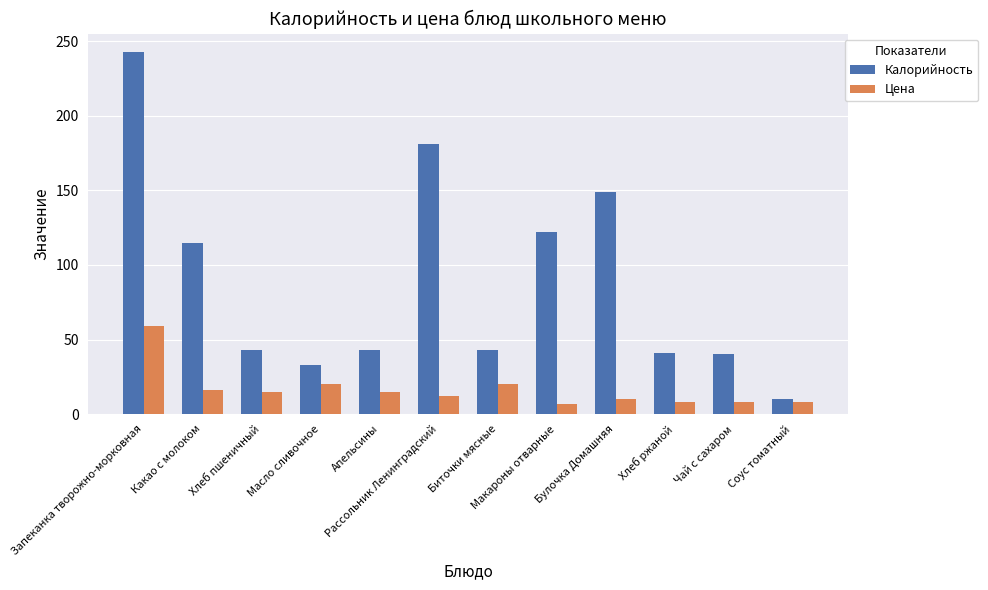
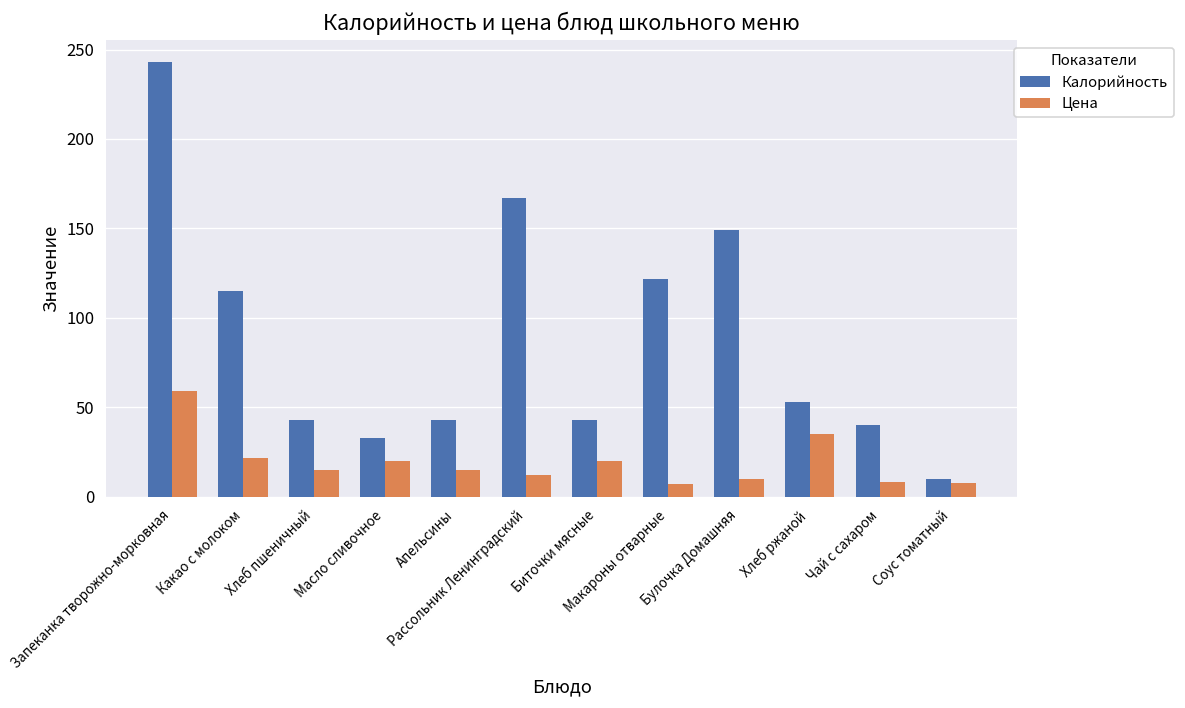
Цена, Какао с молоком: 16 -> 22
Калорийность, Рассольник Ленинградский: 181 -> 167
Калорийность, Хлеб ржаной: 41 -> 53
Цена, Хлеб ржаной: 8 -> 35
